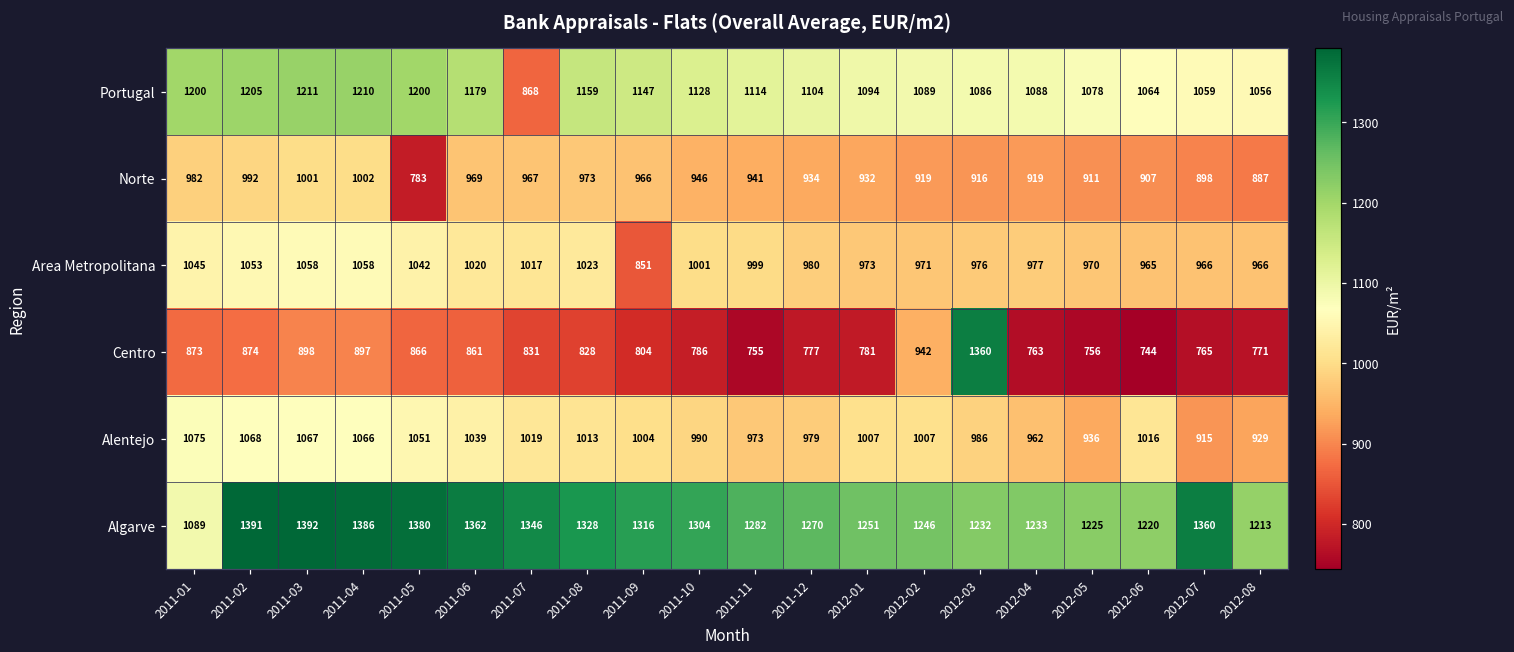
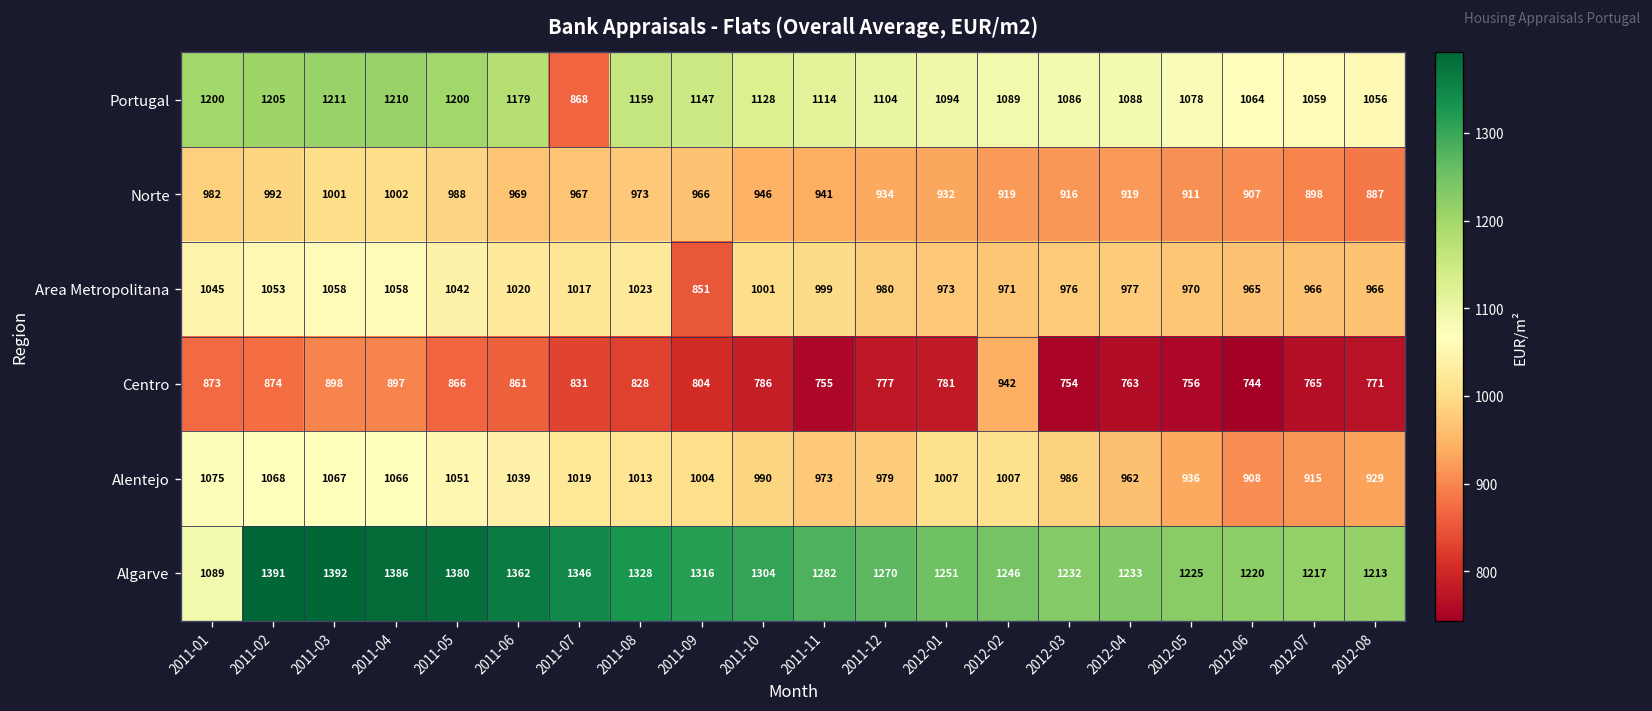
Norte, 2011-05: 783 -> 988
Centro, 2012-03: 1360 -> 754
Alentejo, 2012-06: 1016 -> 908
Algarve, 2012-07: 1360 -> 1217
